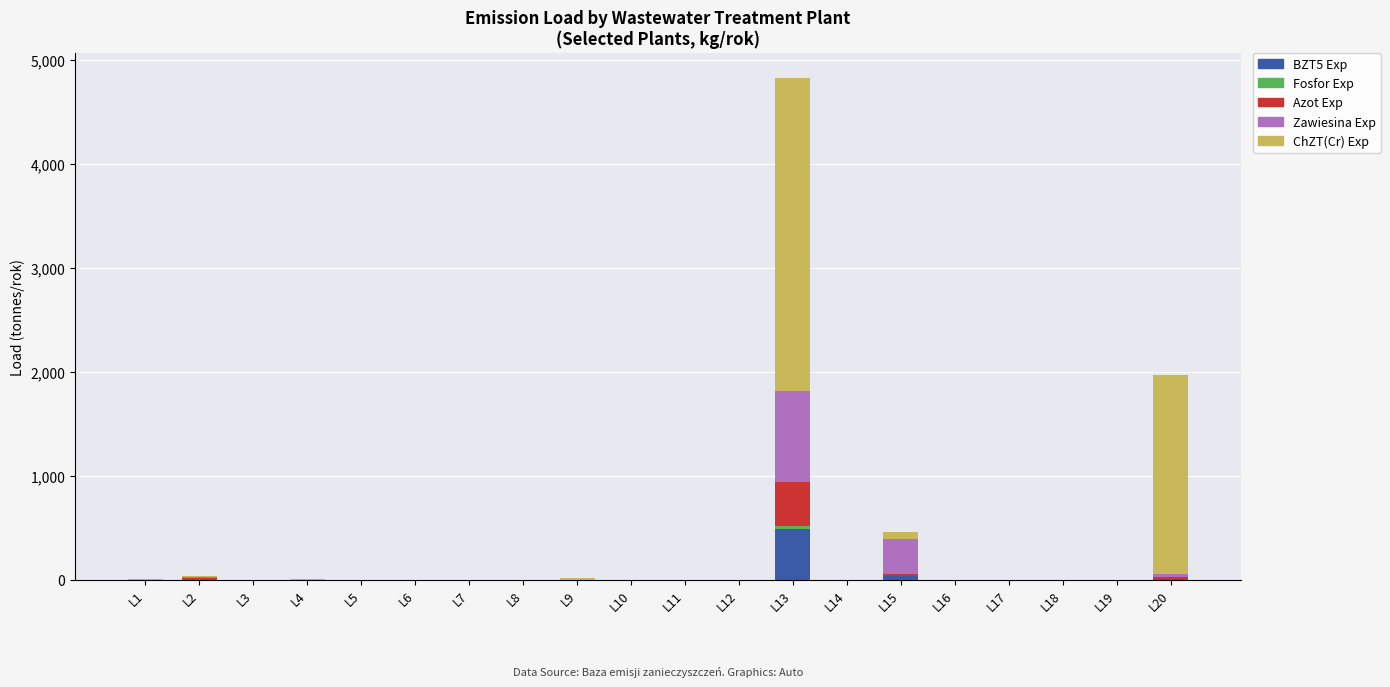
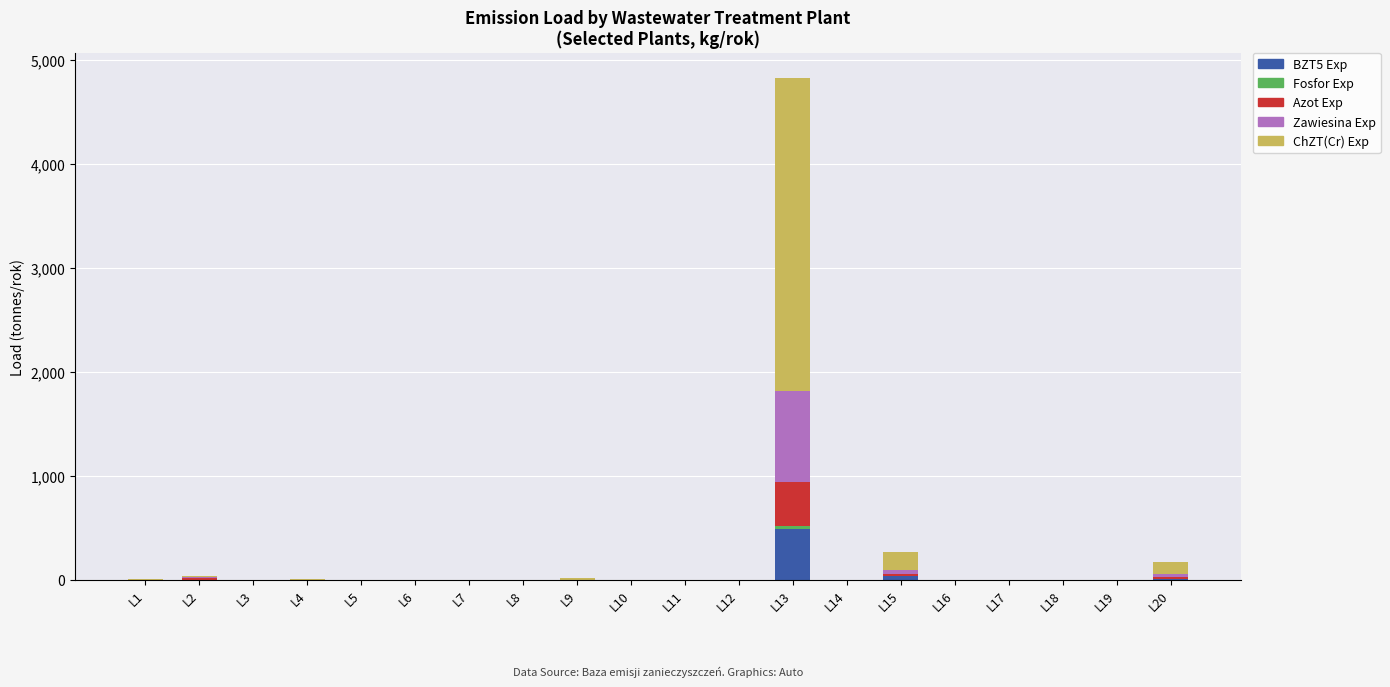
Zawiesina Exp, L15: 340 -> 40
ChZT(Cr) Exp, L15: 70 -> 170
ChZT(Cr) Exp, L20: 1,920 -> 120
